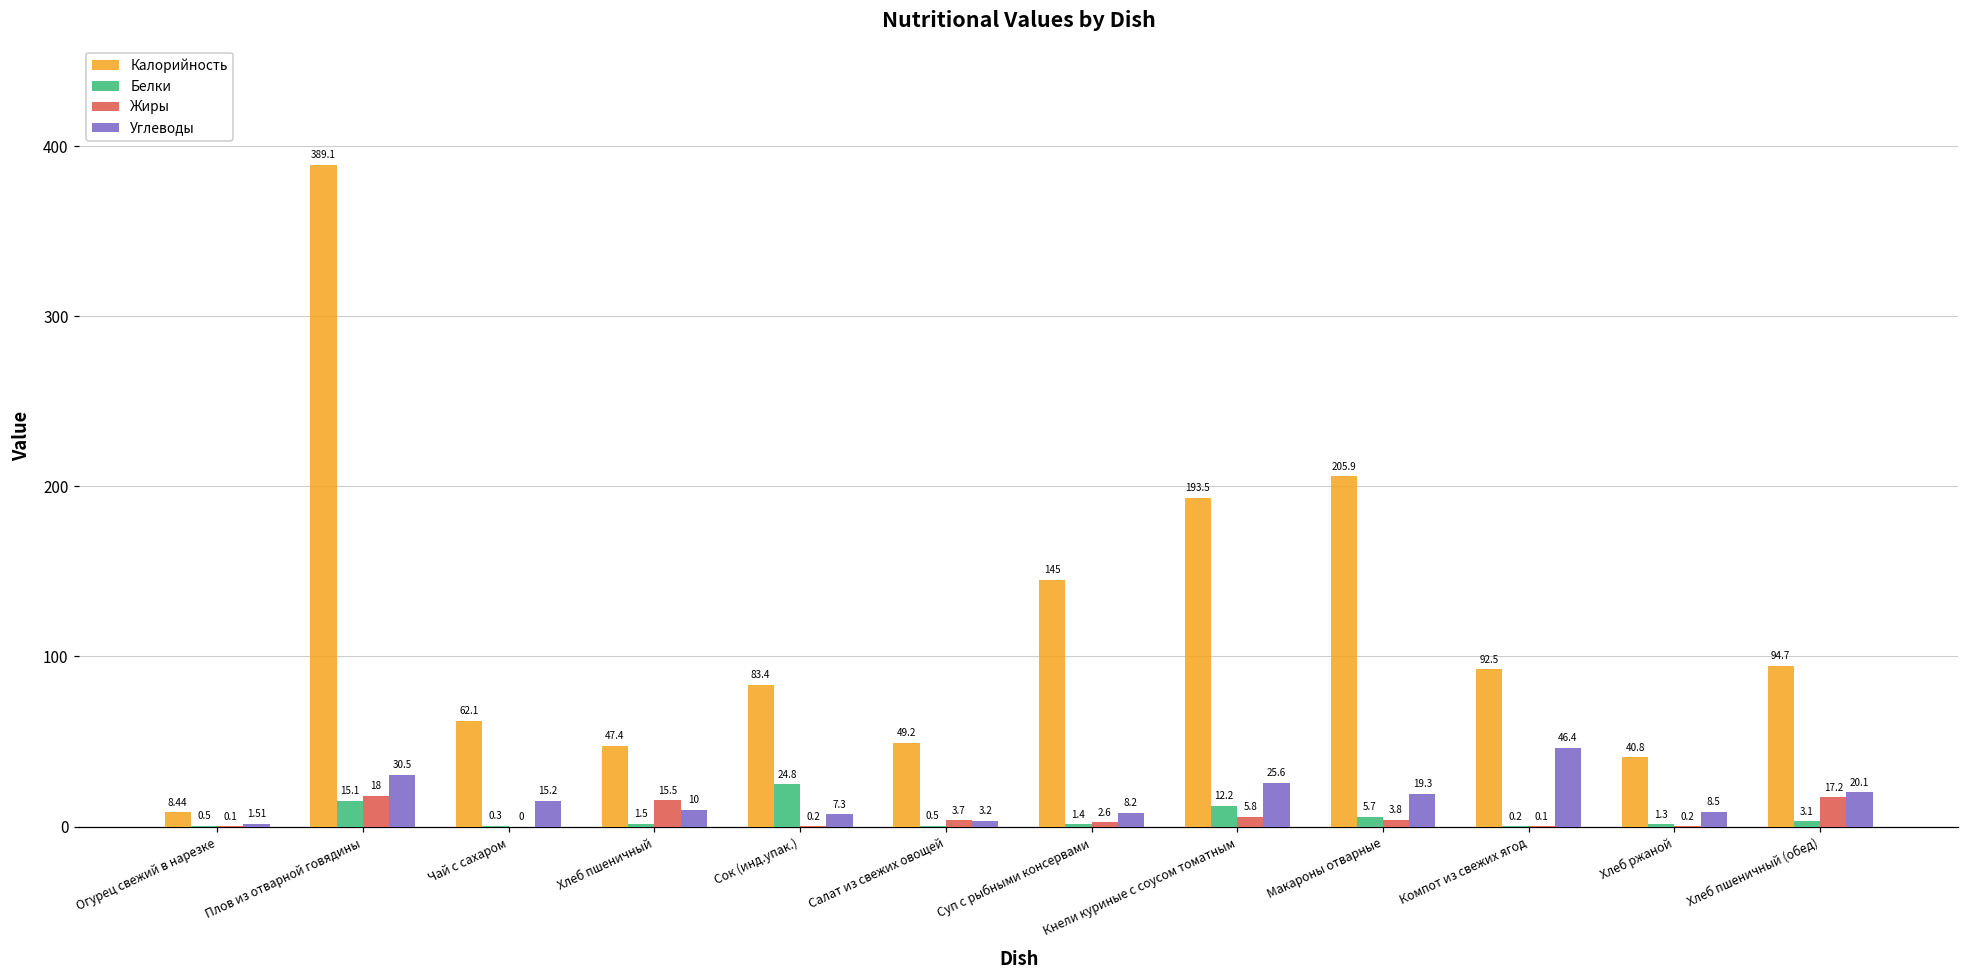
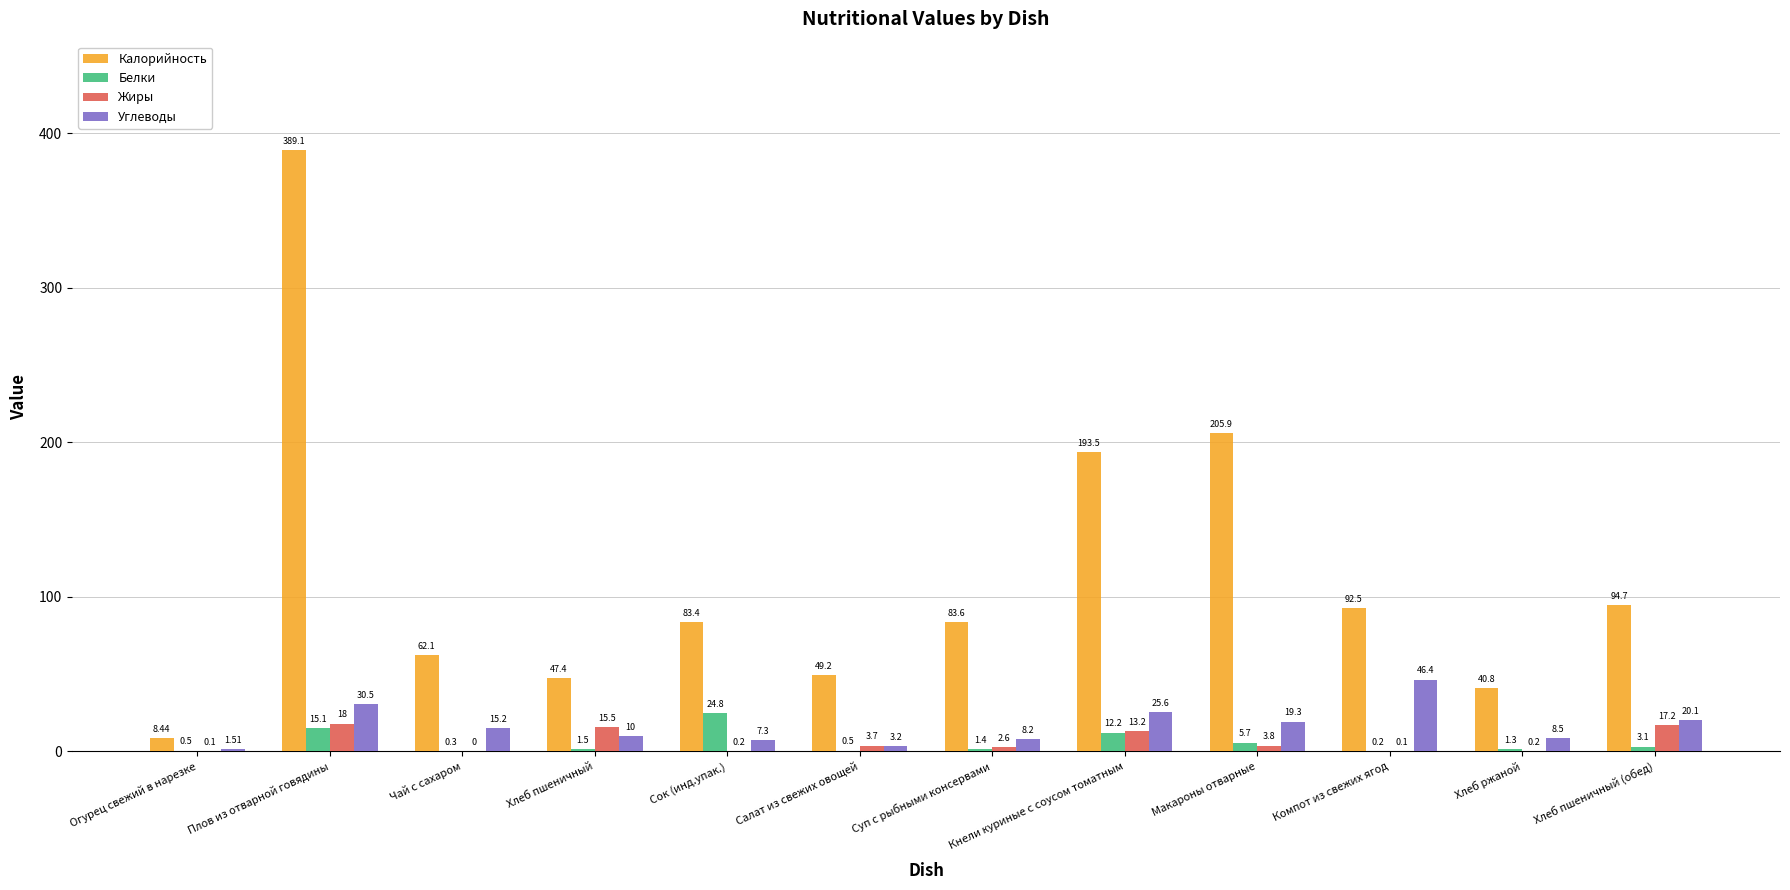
Калорийность, Суп с рыбными консервами: 145 -> 83.6
Жиры, Кнели куриные с соусом томатным: 5.8 -> 13.2
